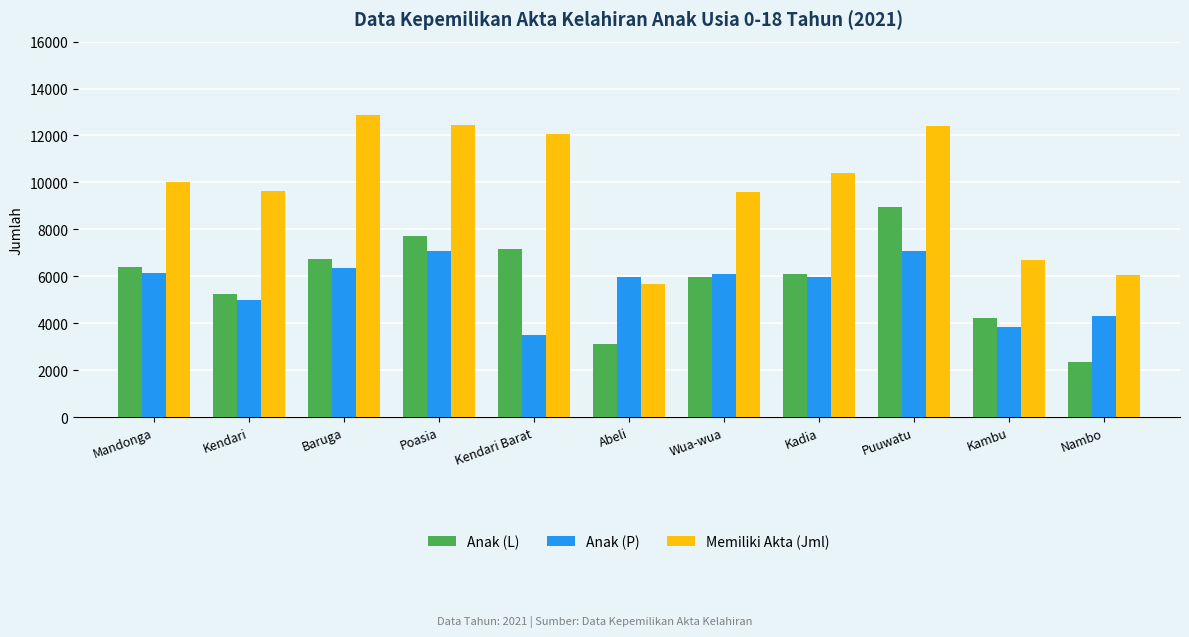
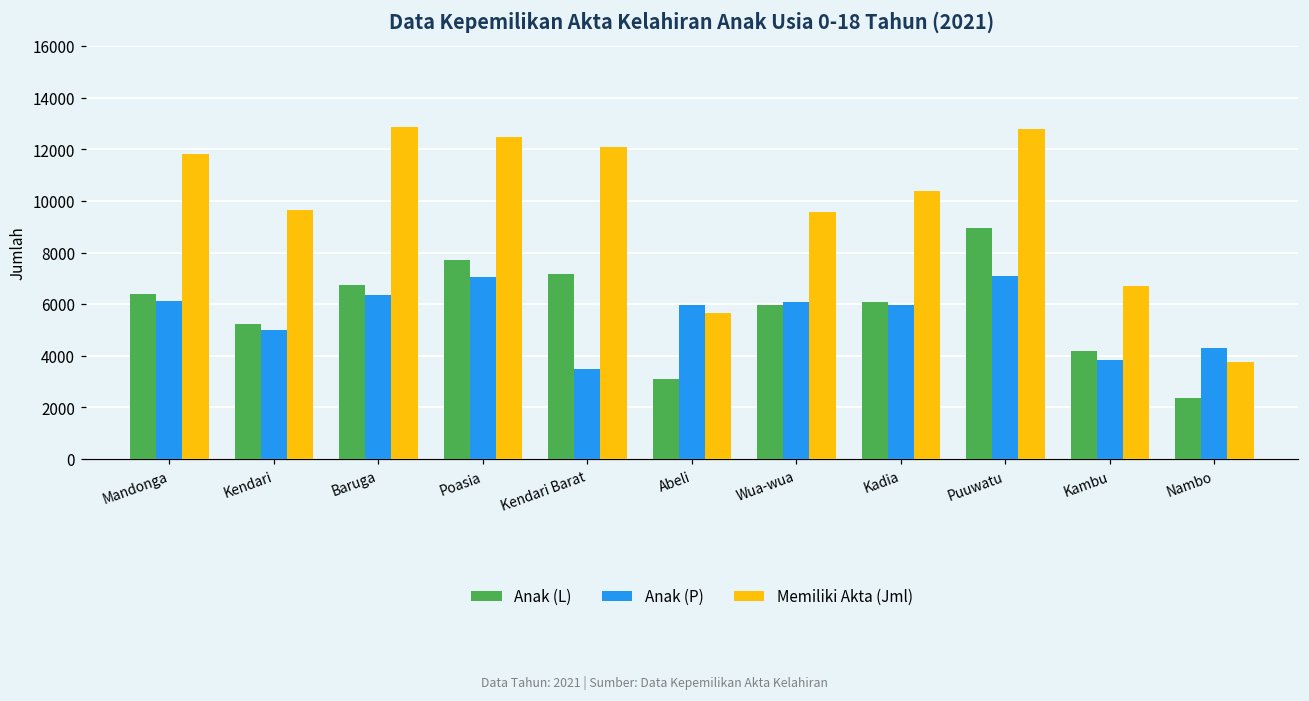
Memiliki Akta (Jml), Mandonga: 10000 -> 11800
Memiliki Akta (Jml), Puuwatu: 12400 -> 12800
Memiliki Akta (Jml), Nambo: 6100 -> 3700
